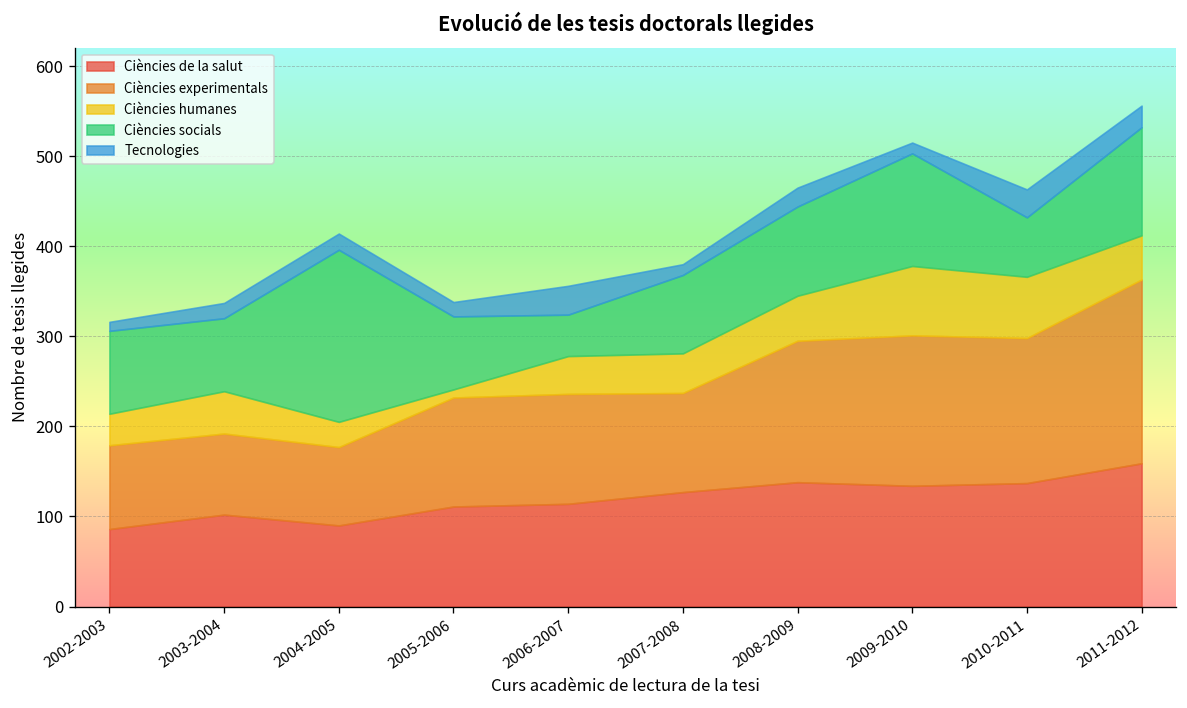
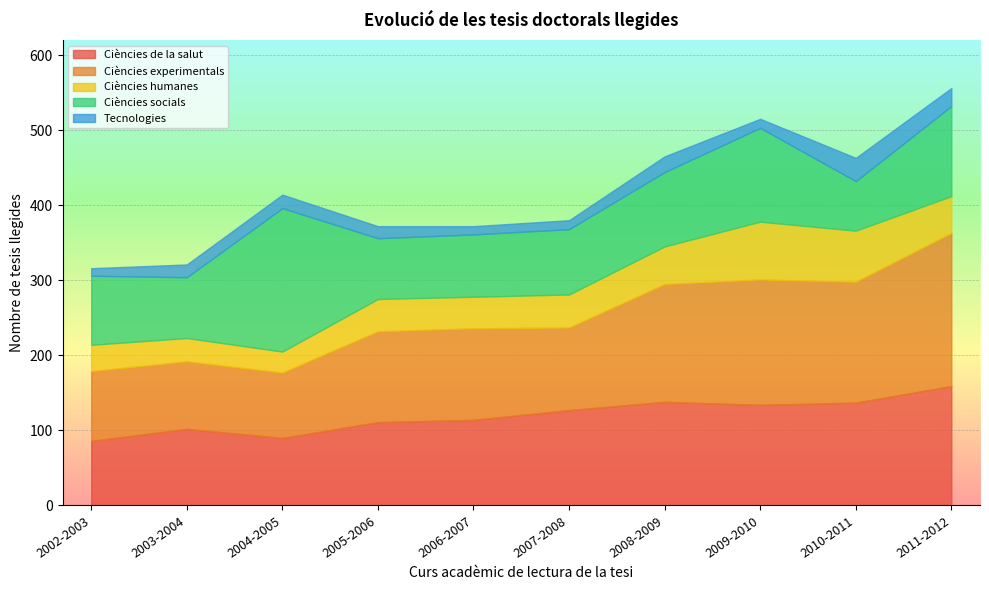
Ciències humanes, 2003-2004: 50 -> 30
Ciències humanes, 2005-2006: 10 -> 40
Ciències socials, 2006-2007: 50 -> 80
Tecnologies, 2006-2007: 30 -> 10
